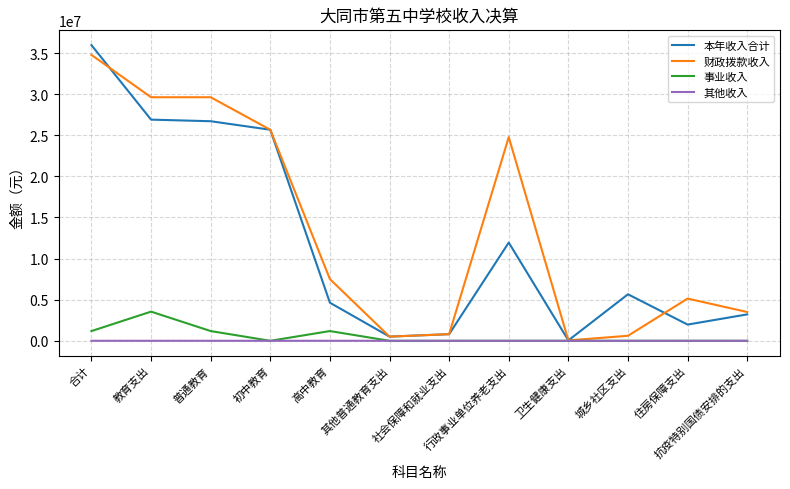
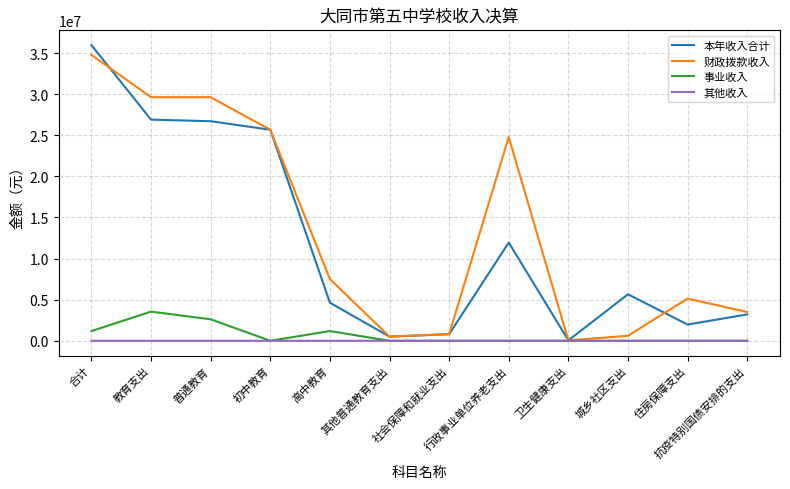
事业收入, 普通教育: 1000000 -> 3000000
